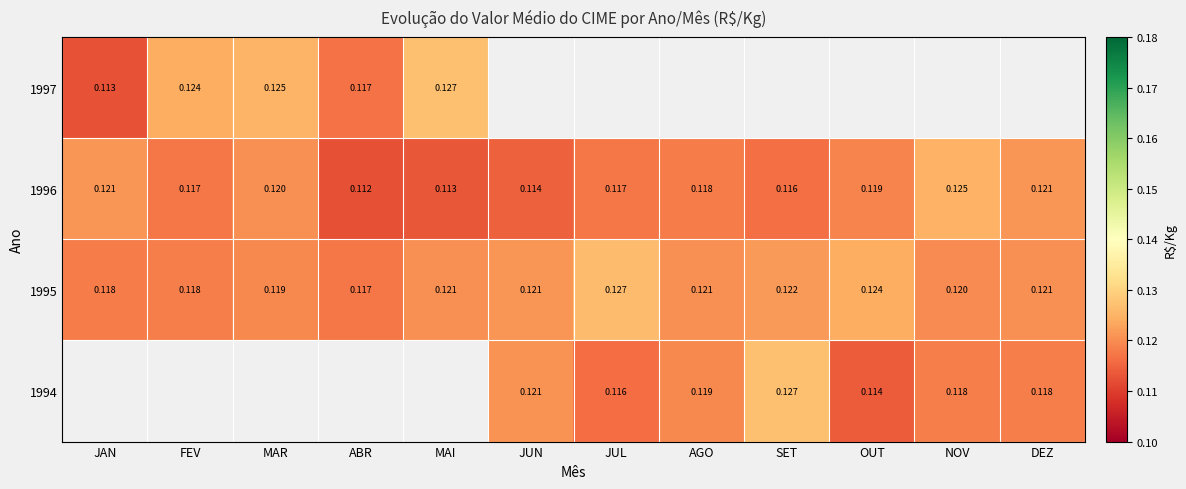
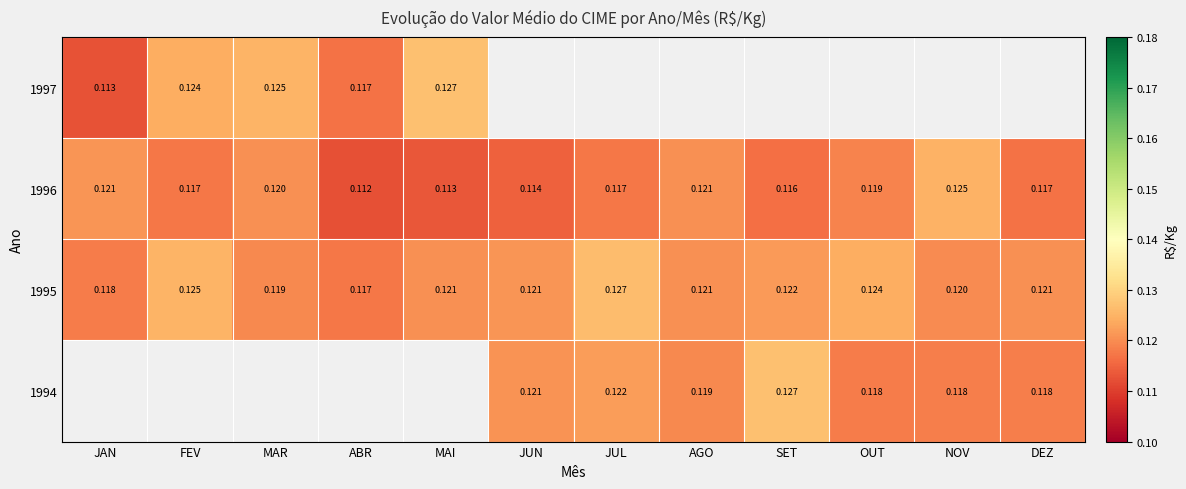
1996, AGO: 0.118 -> 0.121
1996, DEZ: 0.121 -> 0.117
1995, FEV: 0.118 -> 0.125
1994, JUL: 0.116 -> 0.122
1994, OUT: 0.114 -> 0.118
